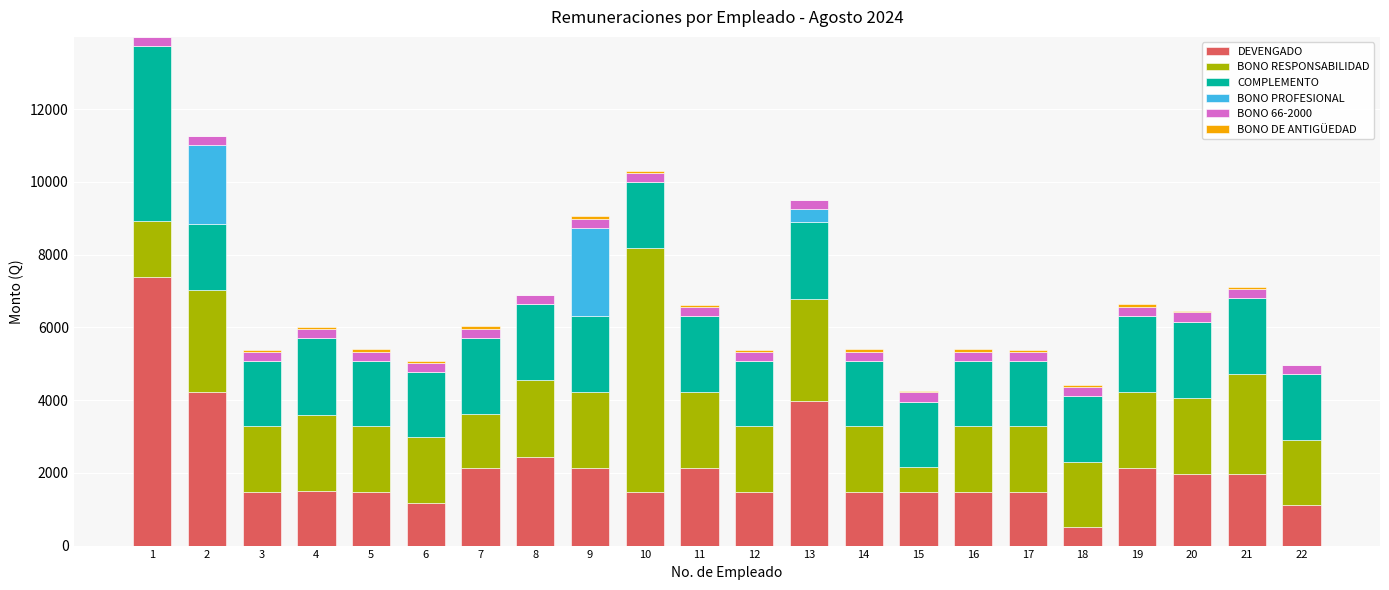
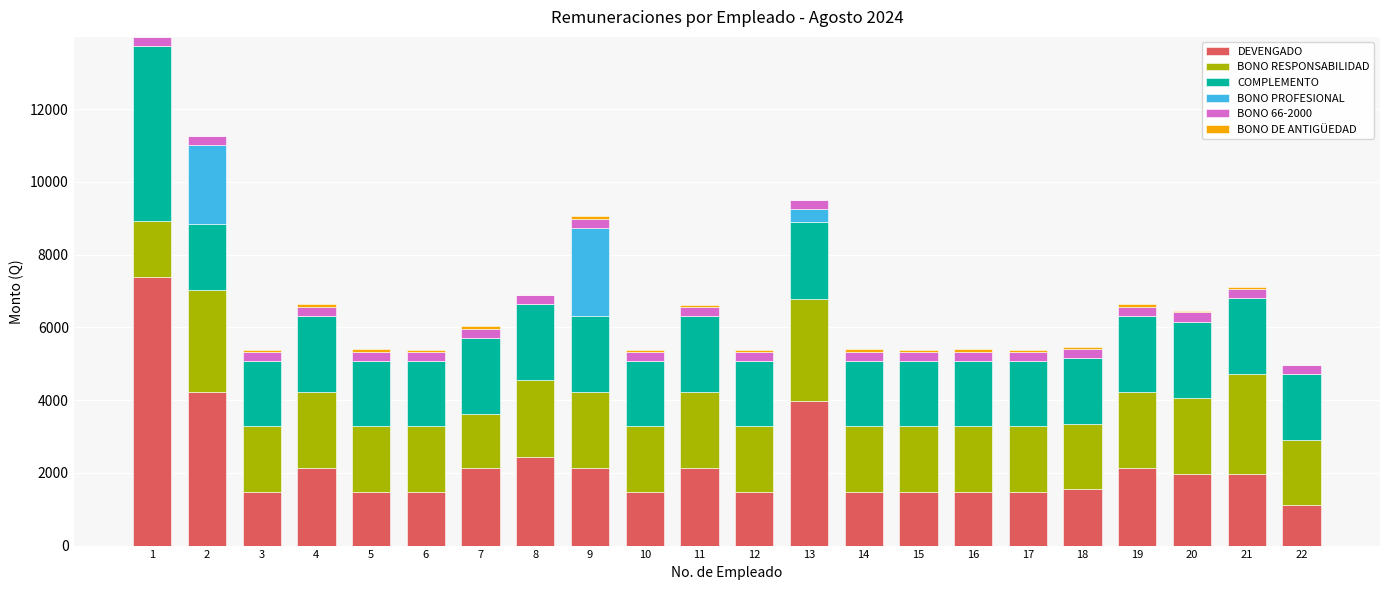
DEVENGADO, 4: 1500 -> 2100
DEVENGADO, 6: 1200 -> 1500
BONO RESPONSABILIDAD, 10: 6700 -> 1800
BONO RESPONSABILIDAD, 15: 700 -> 1800
DEVENGADO, 18: 500 -> 1600
